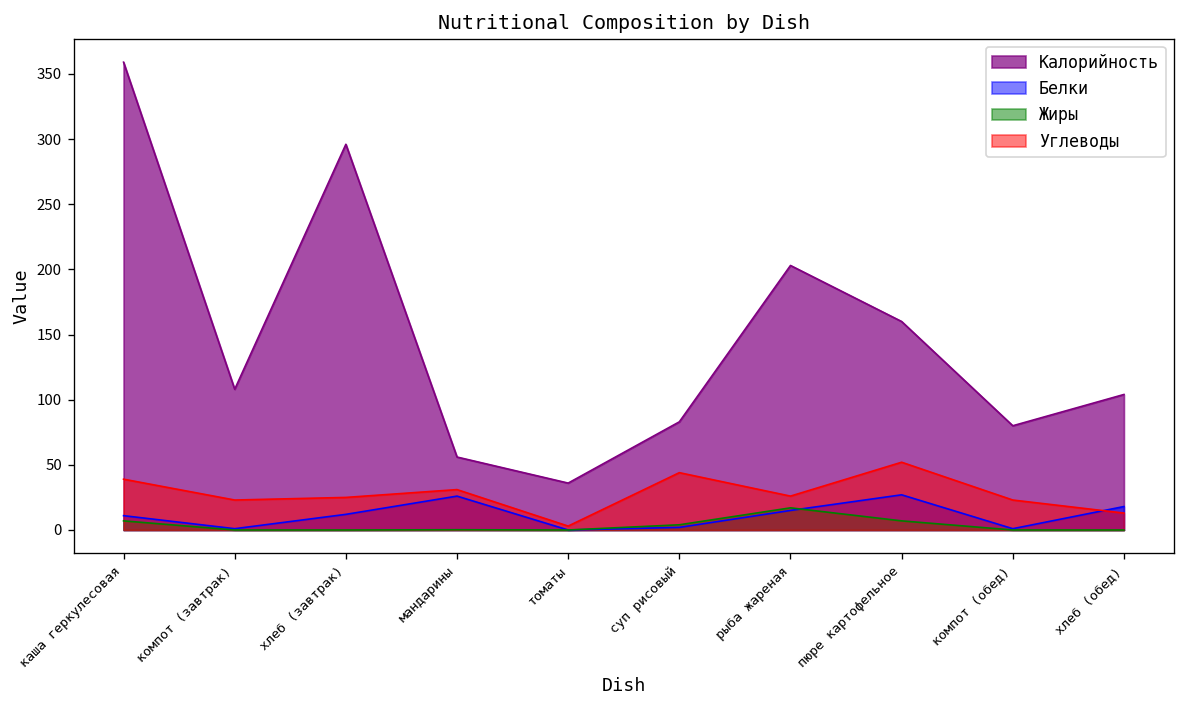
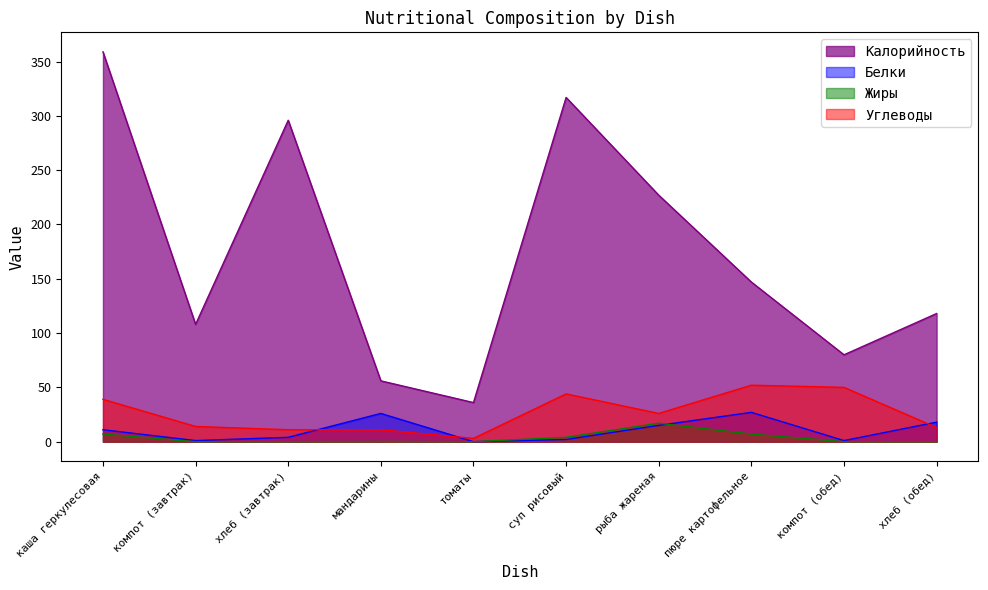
Углеводы, компот (завтрак): 23 -> 14
Белки, хлеб (завтрак): 12 -> 4
Углеводы, хлеб (завтрак): 25 -> 11
Углеводы, мандарины: 31 -> 11
Калорийность, суп рисовый: 83 -> 317
Калорийность, рыба жареная: 203 -> 227
Калорийность, пюре картофельное: 160 -> 147
Углеводы, компот (обед): 23 -> 50
Калорийность, хлеб (обед): 104 -> 118
